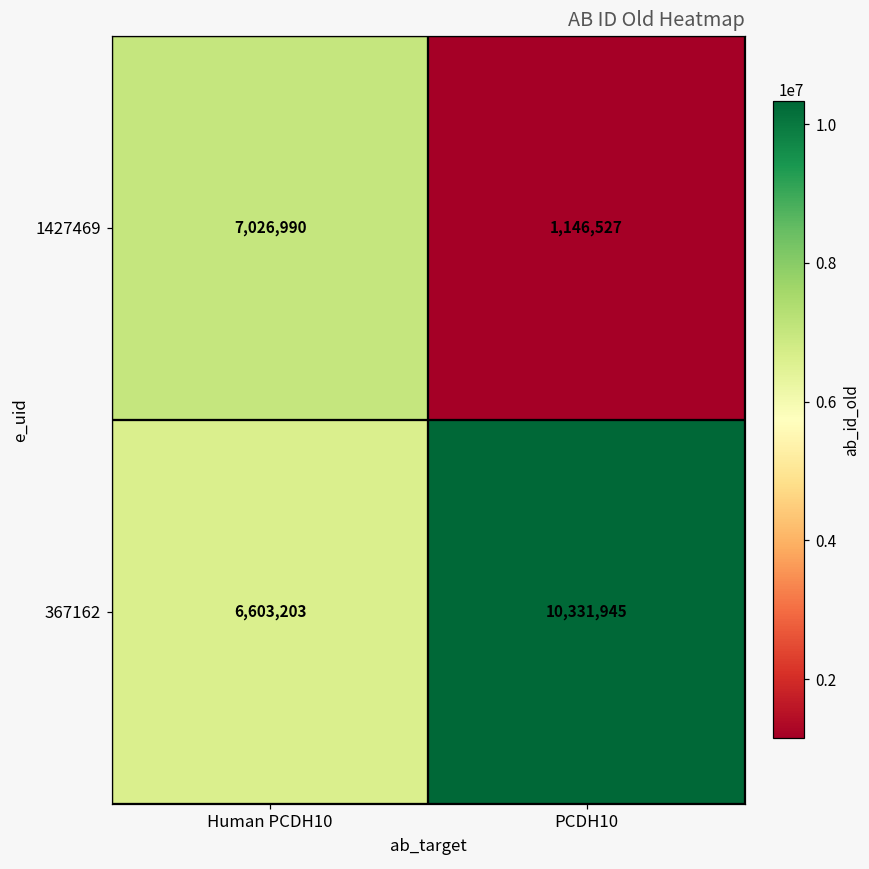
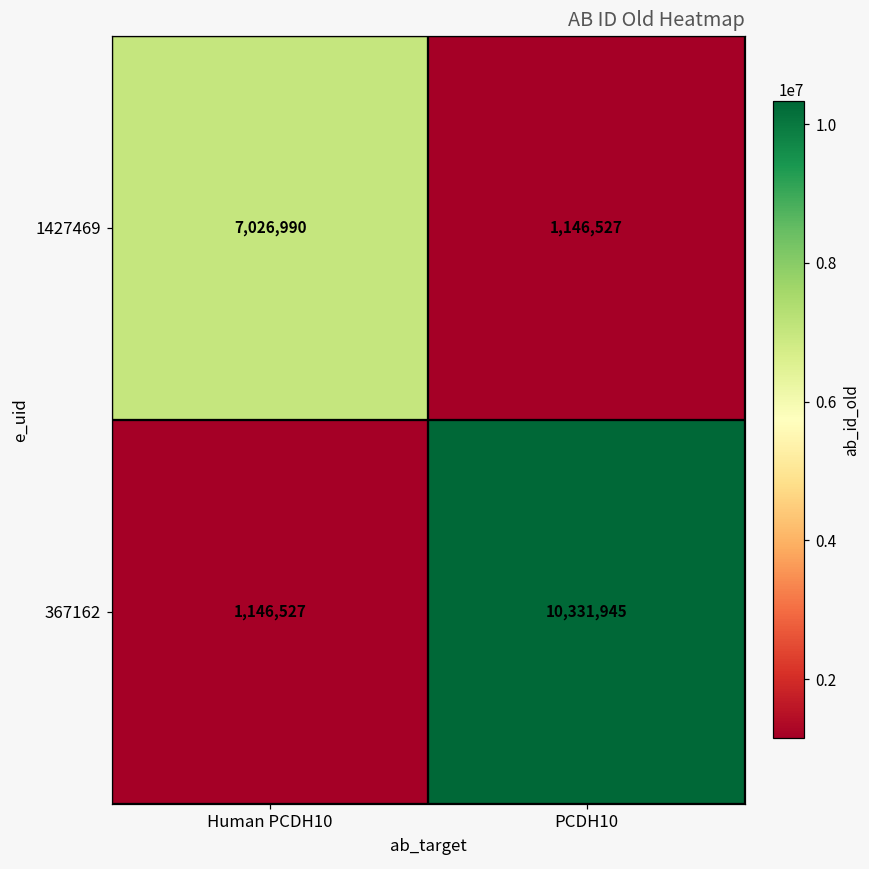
367162, Human PCDH10: 6,603,203 -> 1,146,527
